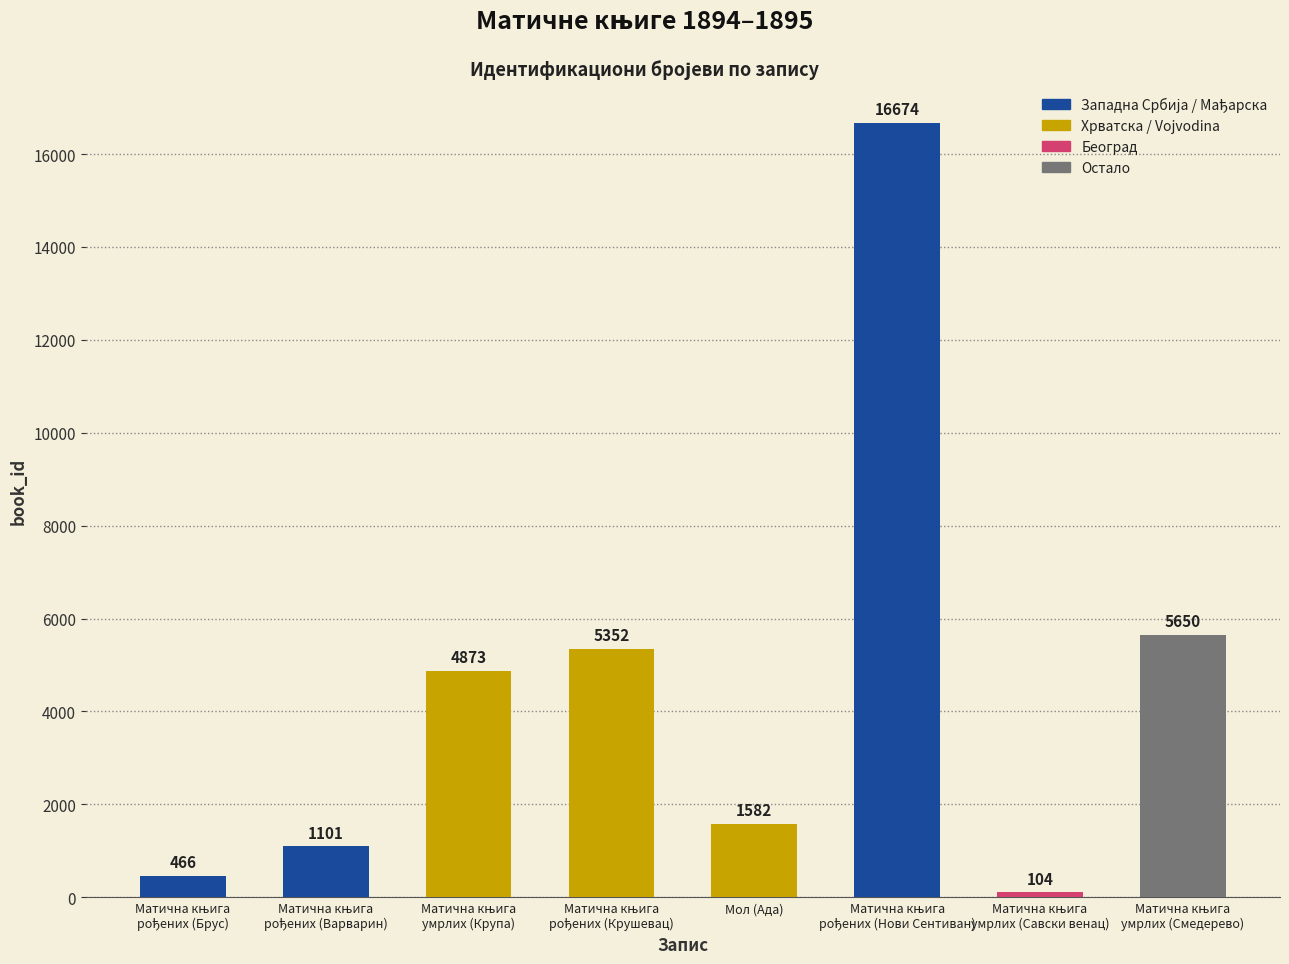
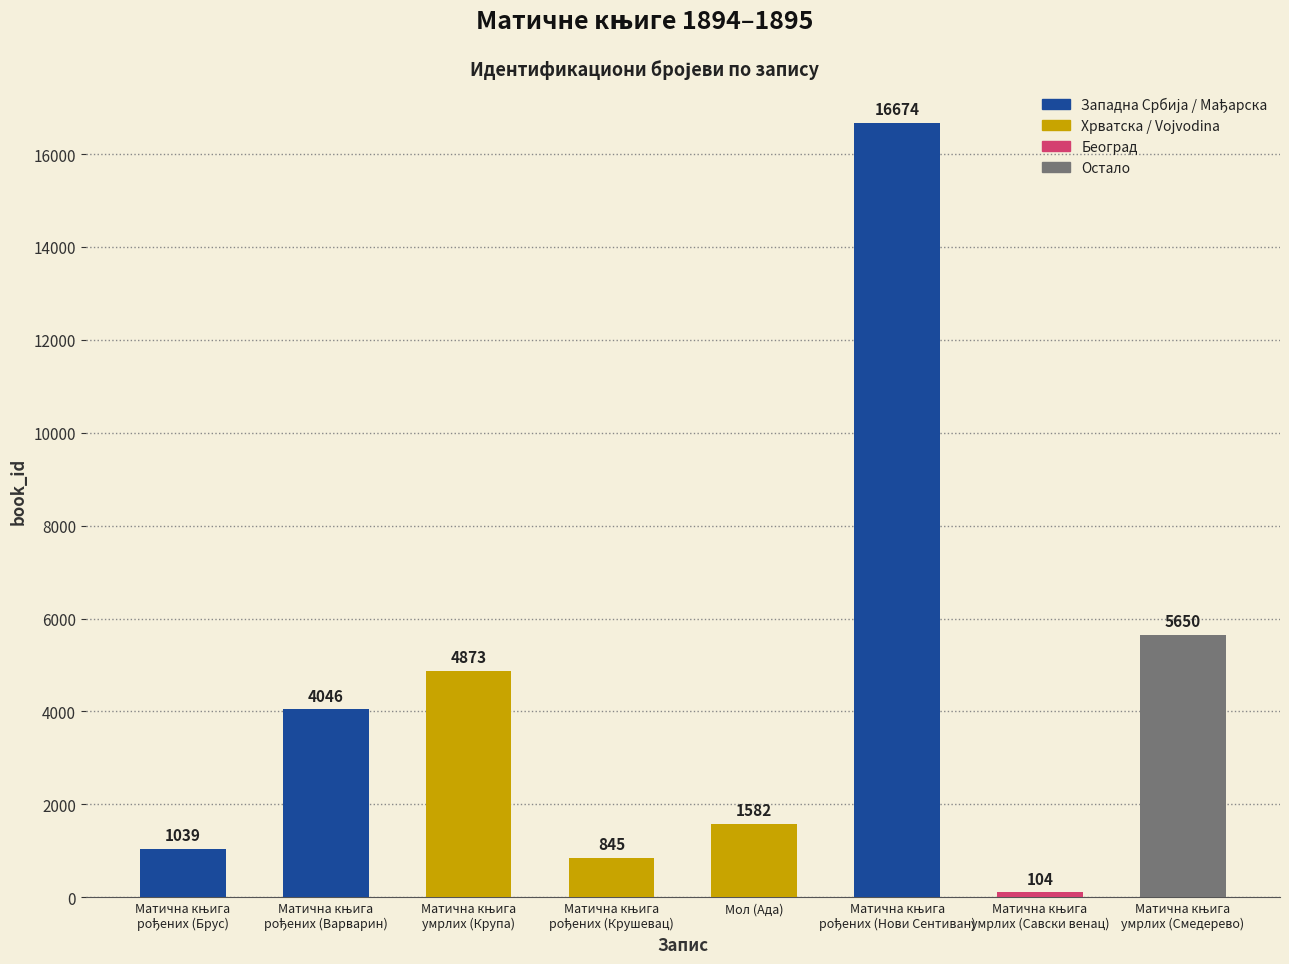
Матична књига рођених (Брус): 466 -> 1039
Матична књига рођених (Варварин): 1101 -> 4046
Матична књига рођених (Крушевац): 5352 -> 845
